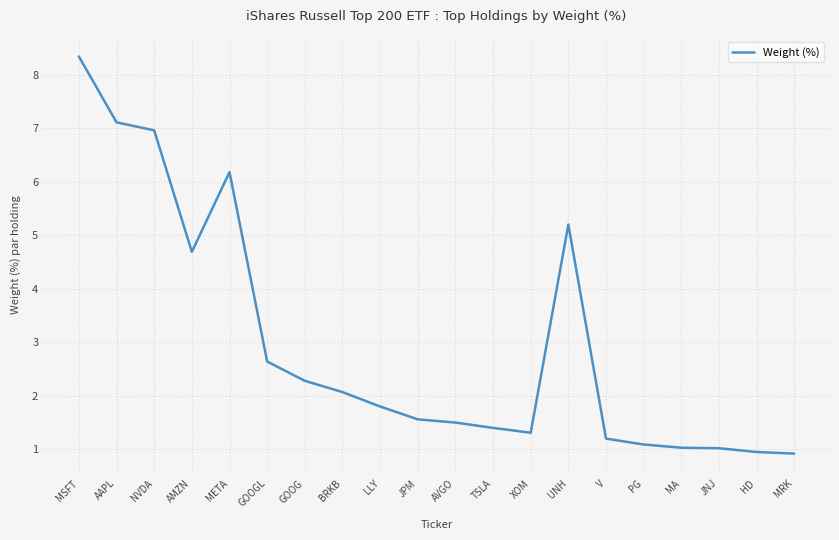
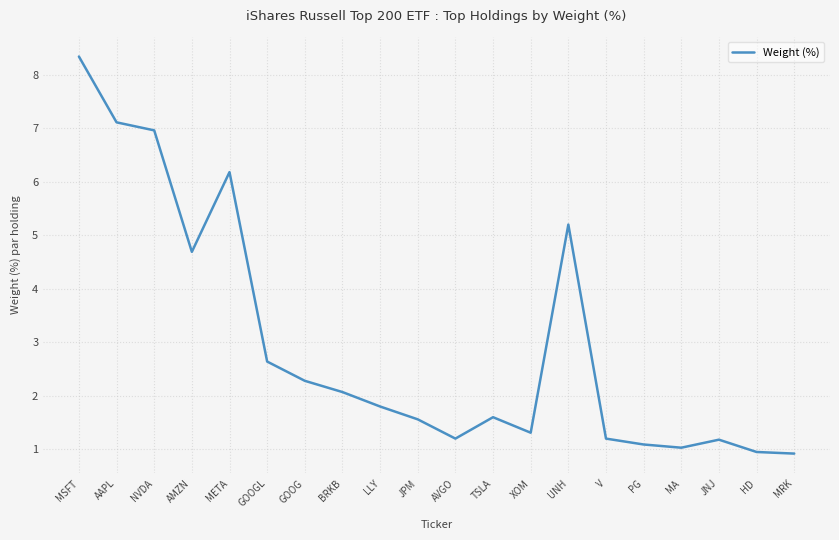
AVGO: 1.5 -> 1.2
TSLA: 1.4 -> 1.6
JNJ: 1.0 -> 1.2
